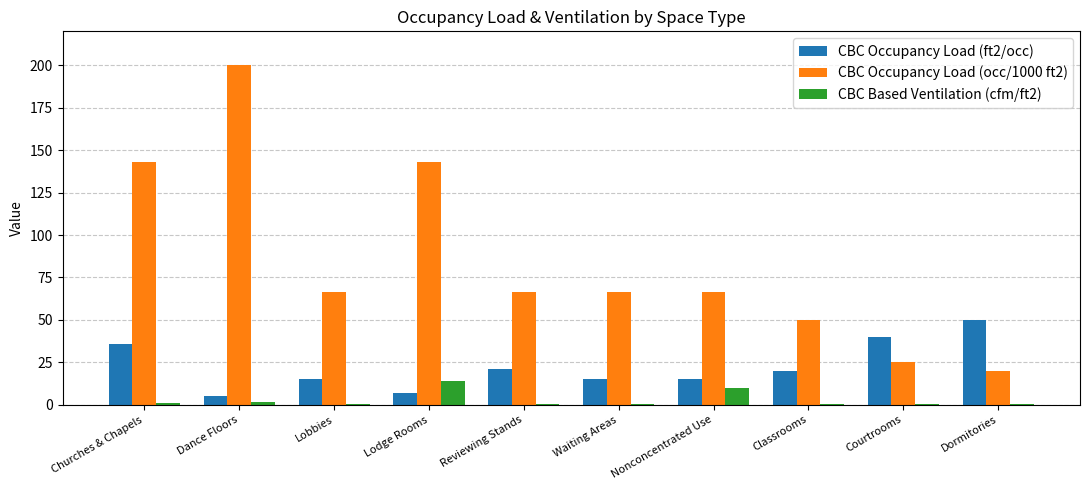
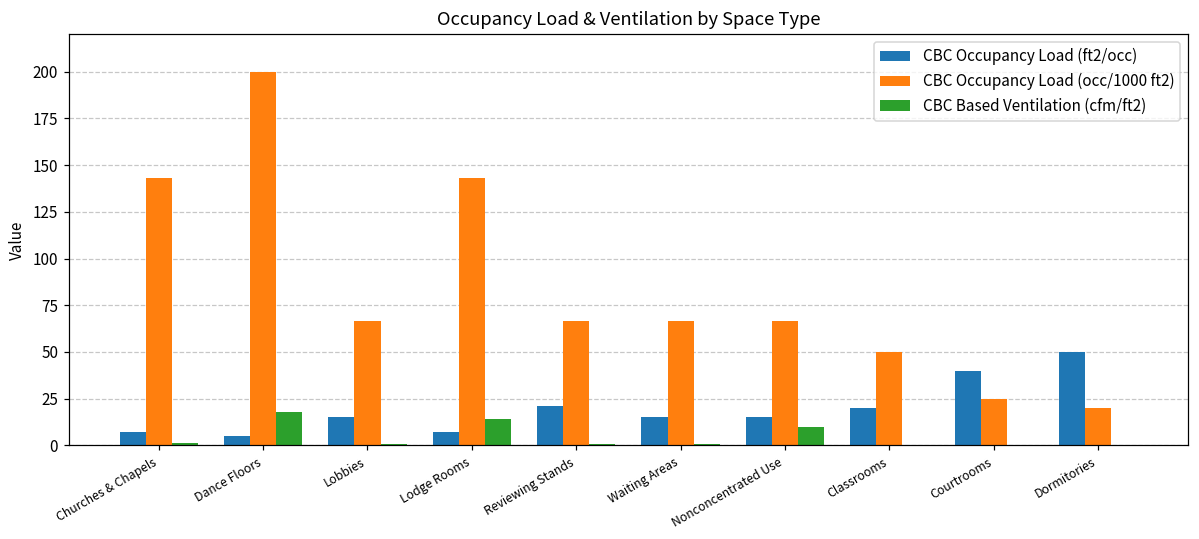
CBC Occupancy Load (ft2/occ), Churches & Chapels: 36 -> 7
CBC Based Ventilation (cfm/ft2), Dance Floors: 2 -> 18
